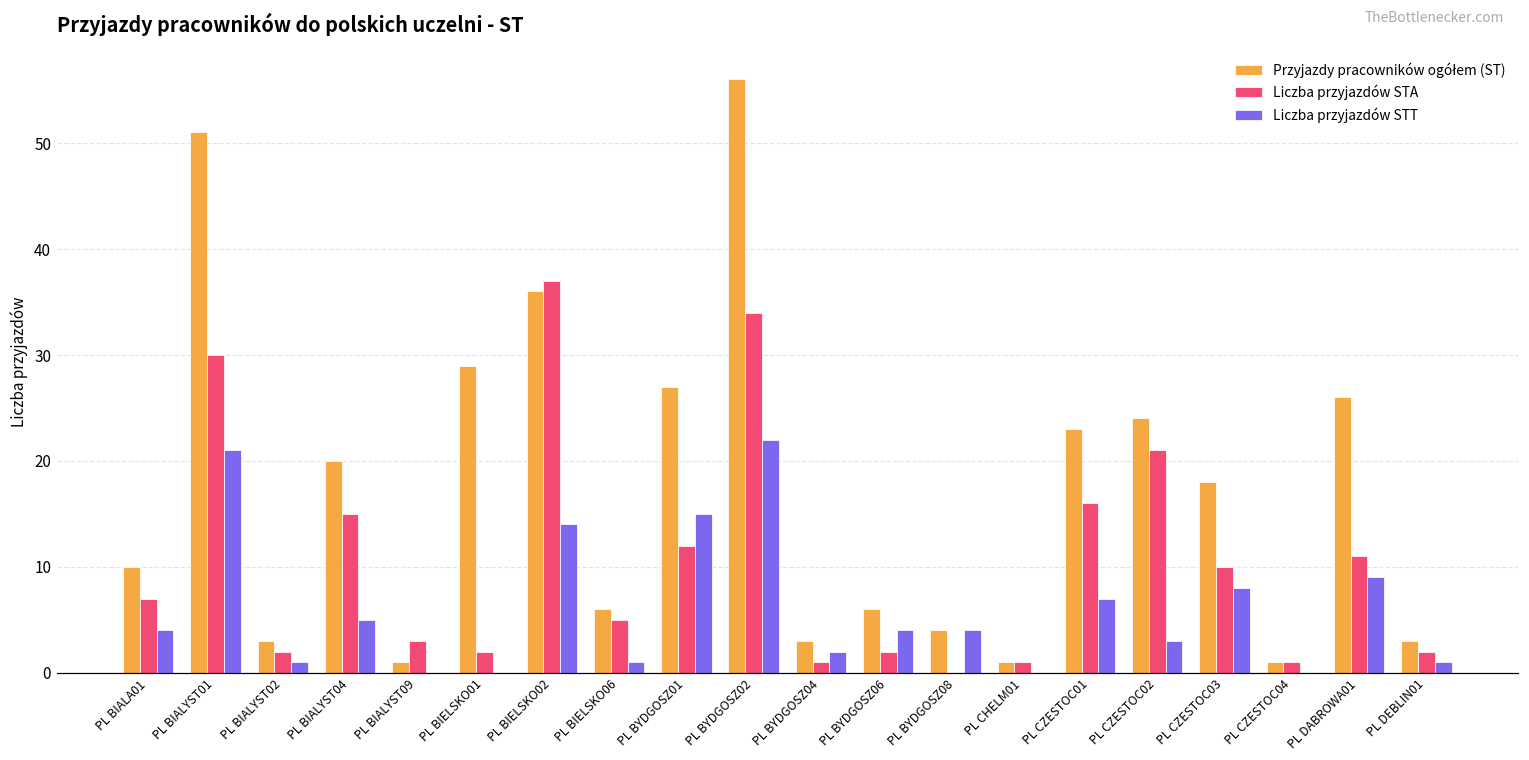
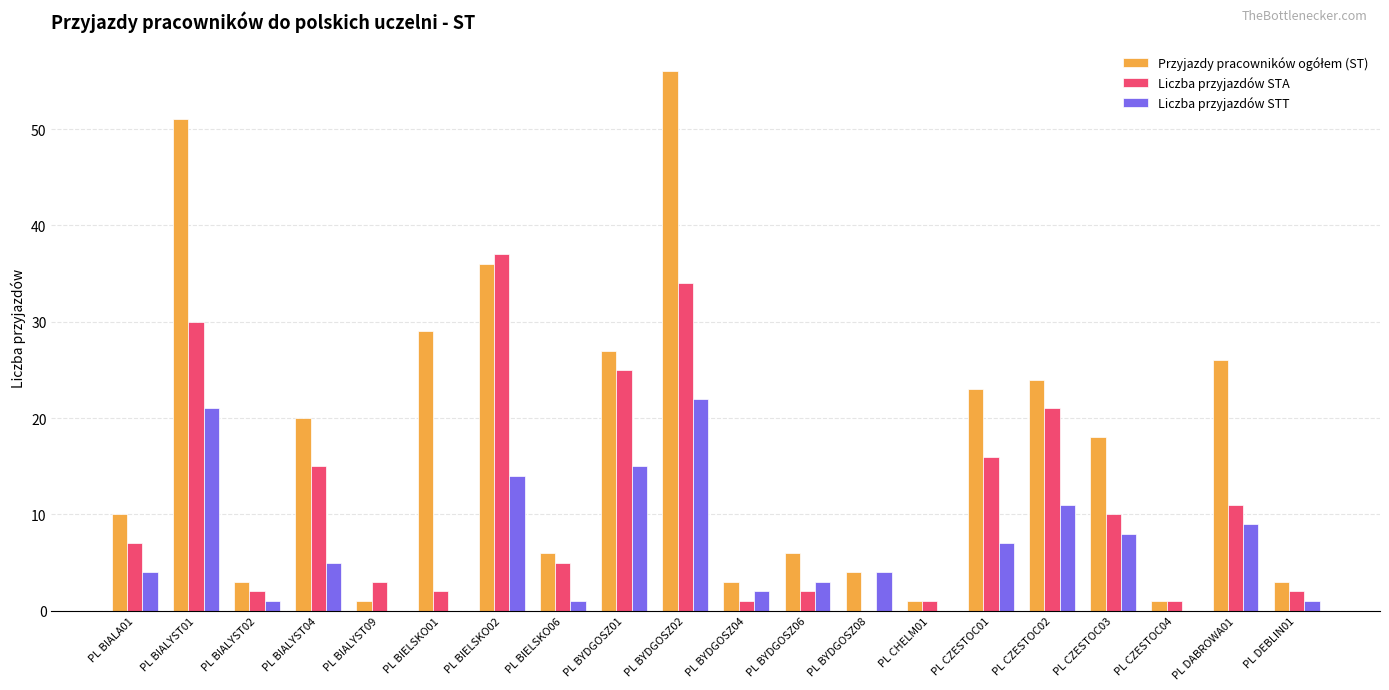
Liczba przyjazdów STA, PL BYDGOSZ01: 12 -> 25
Liczba przyjazdów STT, PL BYDGOSZ06: 4 -> 3
Liczba przyjazdów STT, PL CZESTOC02: 3 -> 11
